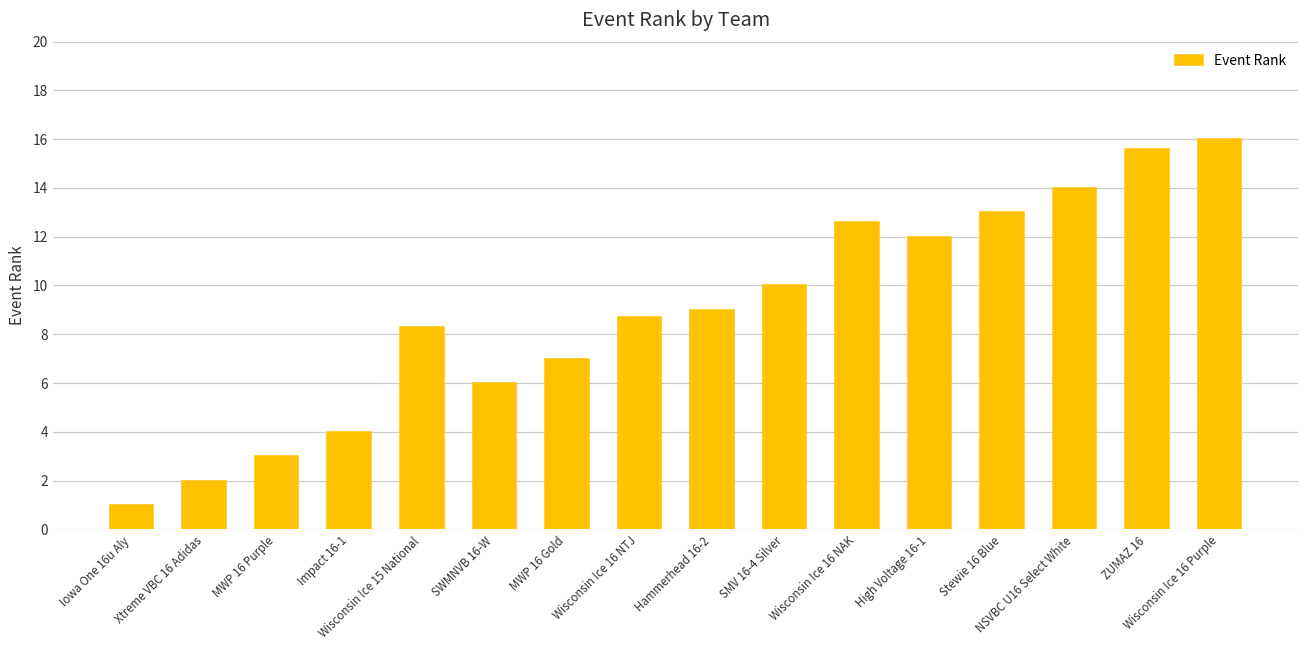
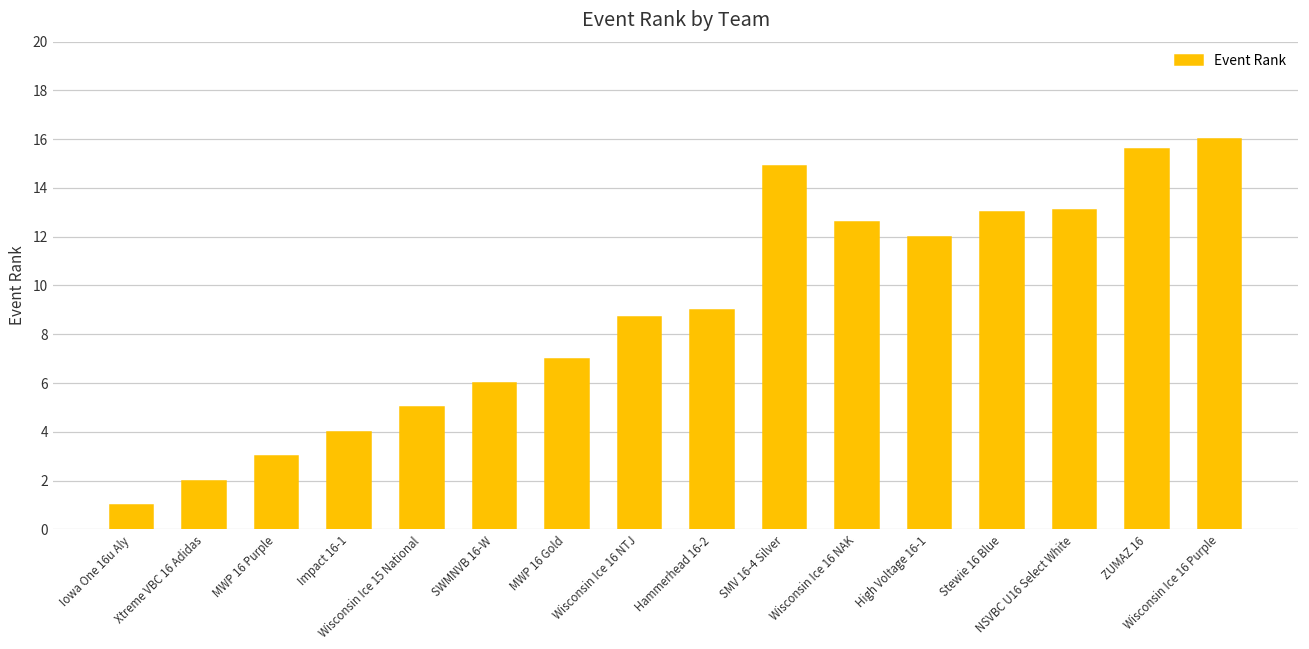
Wisconsin Ice 15 National: 8.3 -> 5.0
SMV 16-4 Silver: 10.0 -> 14.9
NSVBC U16 Select White: 14.0 -> 13.1
